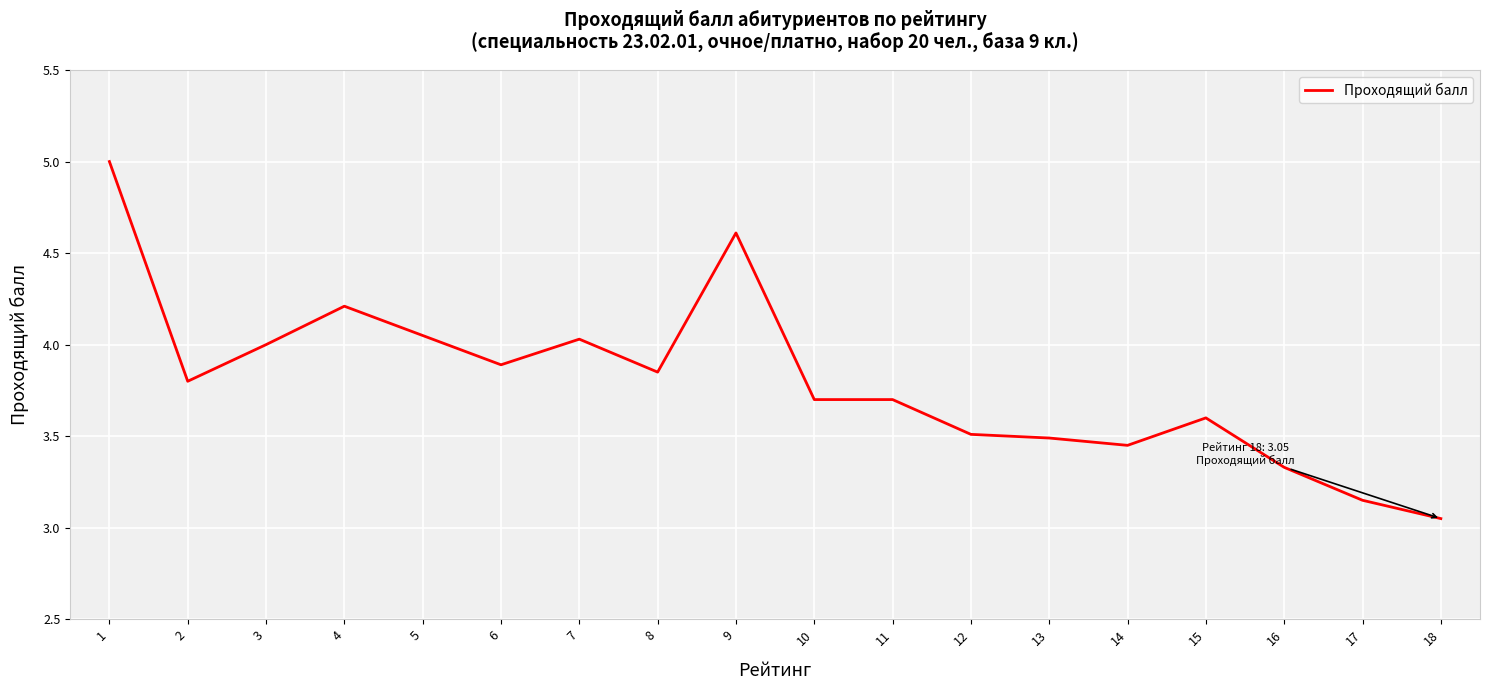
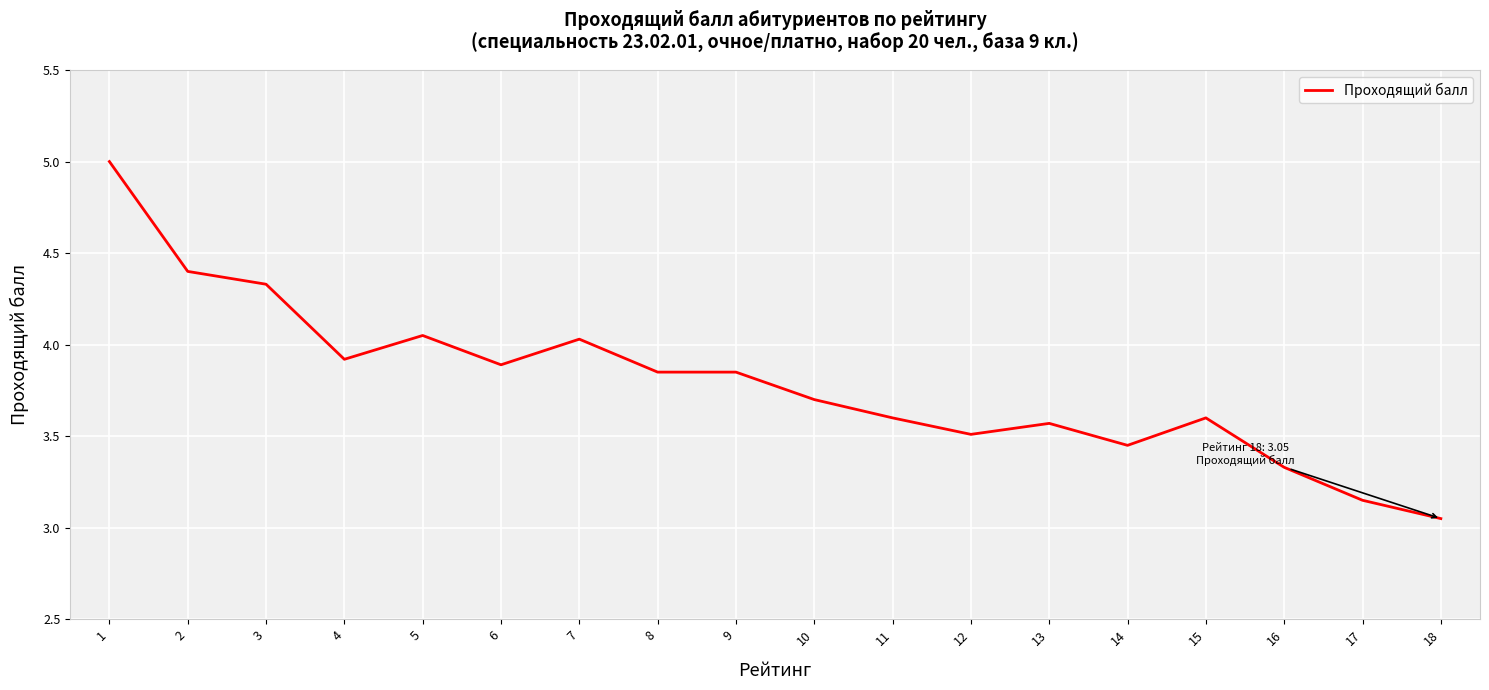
2: 3.8 -> 4.4
3: 4.00 -> 4.33
4: 4.21 -> 3.92
9: 4.61 -> 3.85
11: 3.7 -> 3.6
13: 3.49 -> 3.57
